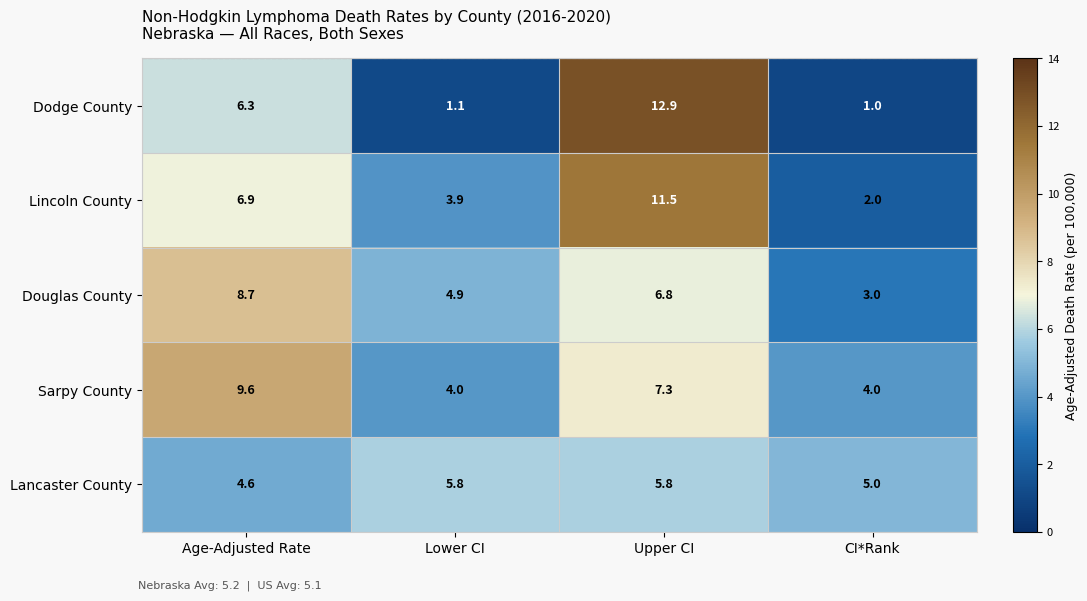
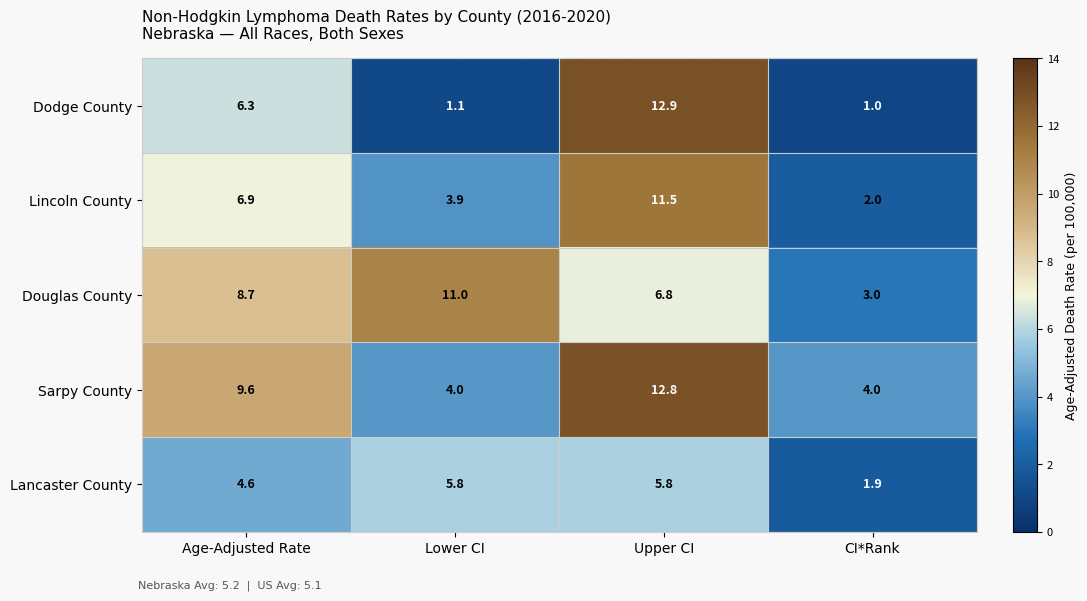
Douglas County, Lower CI: 4.9 -> 11.0
Sarpy County, Upper CI: 7.3 -> 12.8
Lancaster County, CI*Rank: 5.0 -> 1.9
